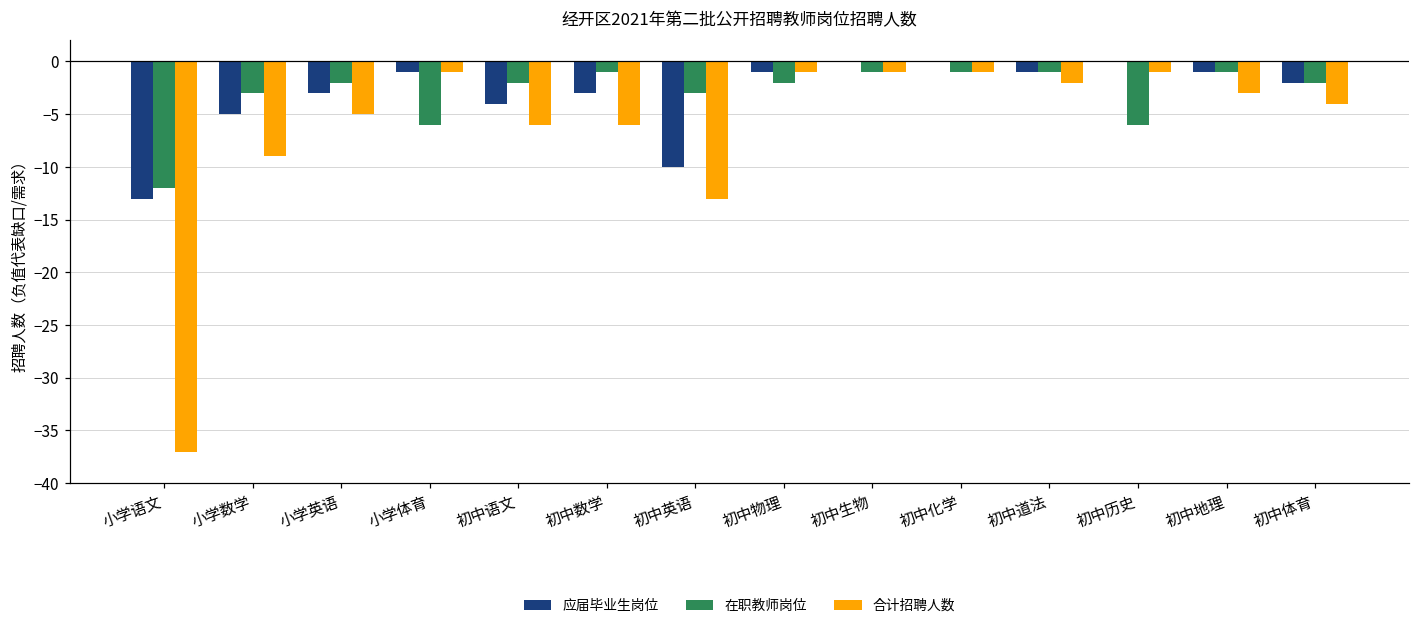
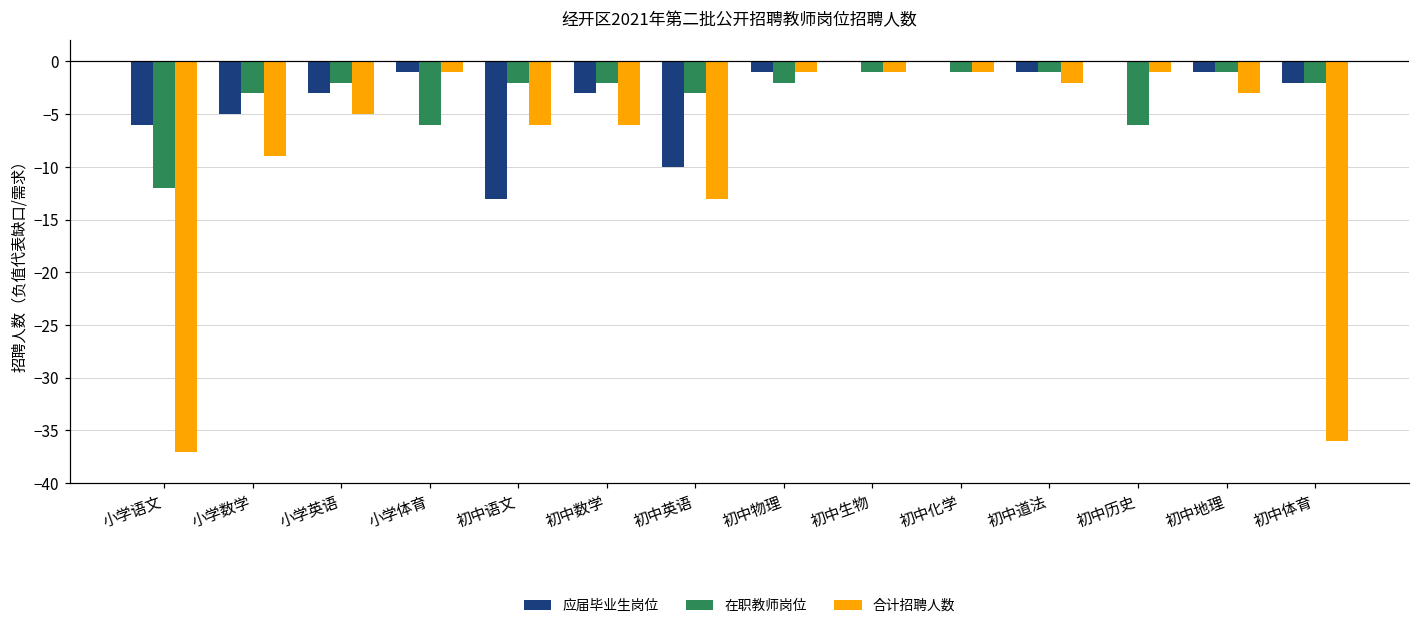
应届毕业生岗位, 小学语文: -13 -> -6
应届毕业生岗位, 初中语文: -4 -> -13
在职教师岗位, 初中数学: -1 -> -2
合计招聘人数, 初中体育: -4 -> -36
